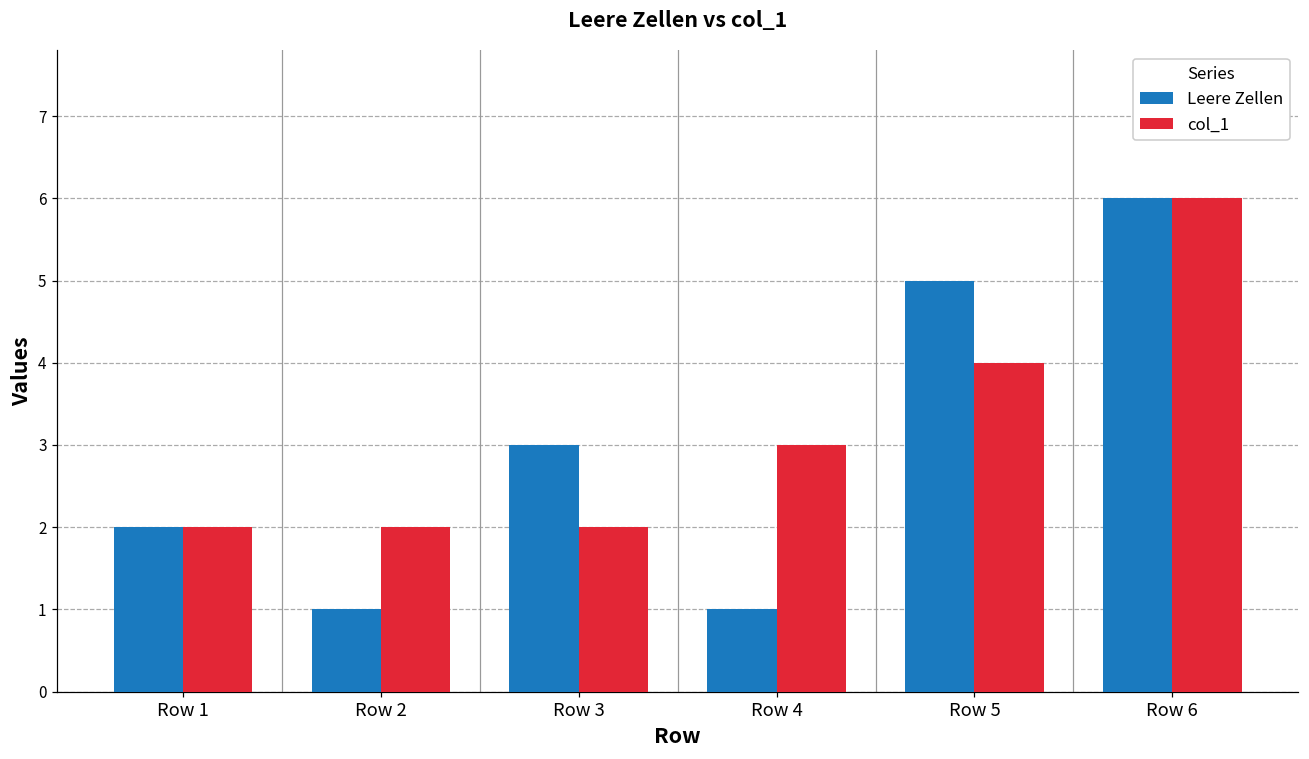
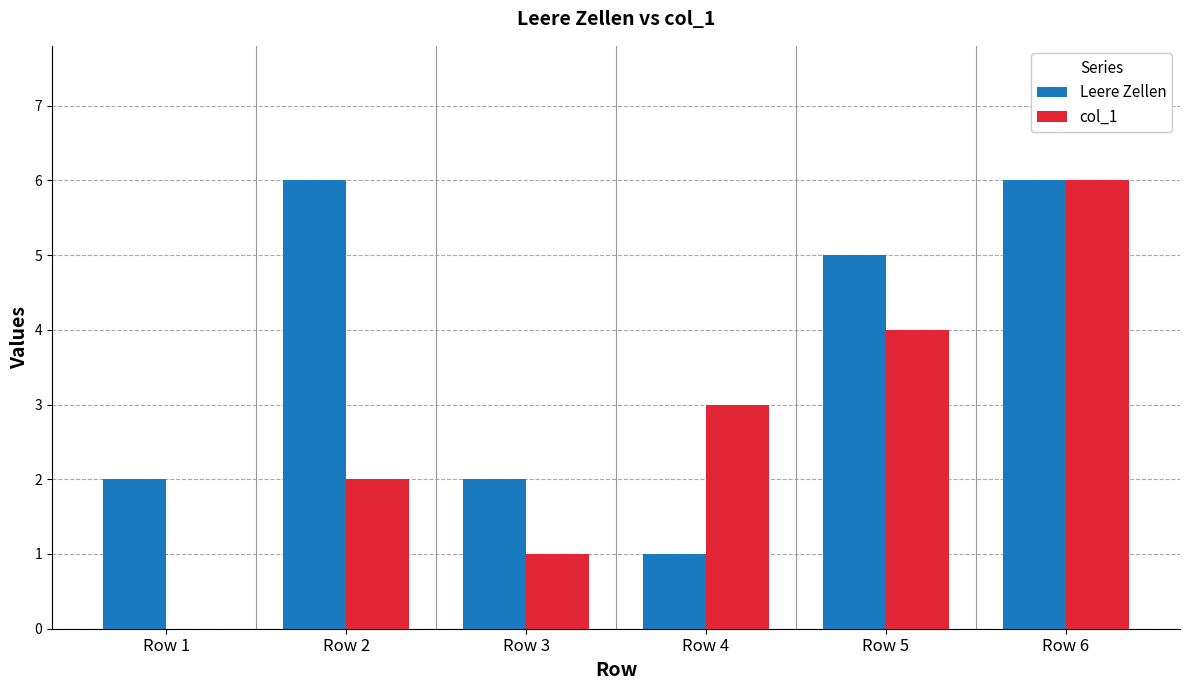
col_1, Row 1: 2 -> 0
Leere Zellen, Row 2: 1 -> 6
Leere Zellen, Row 3: 3 -> 2
col_1, Row 3: 2 -> 1
